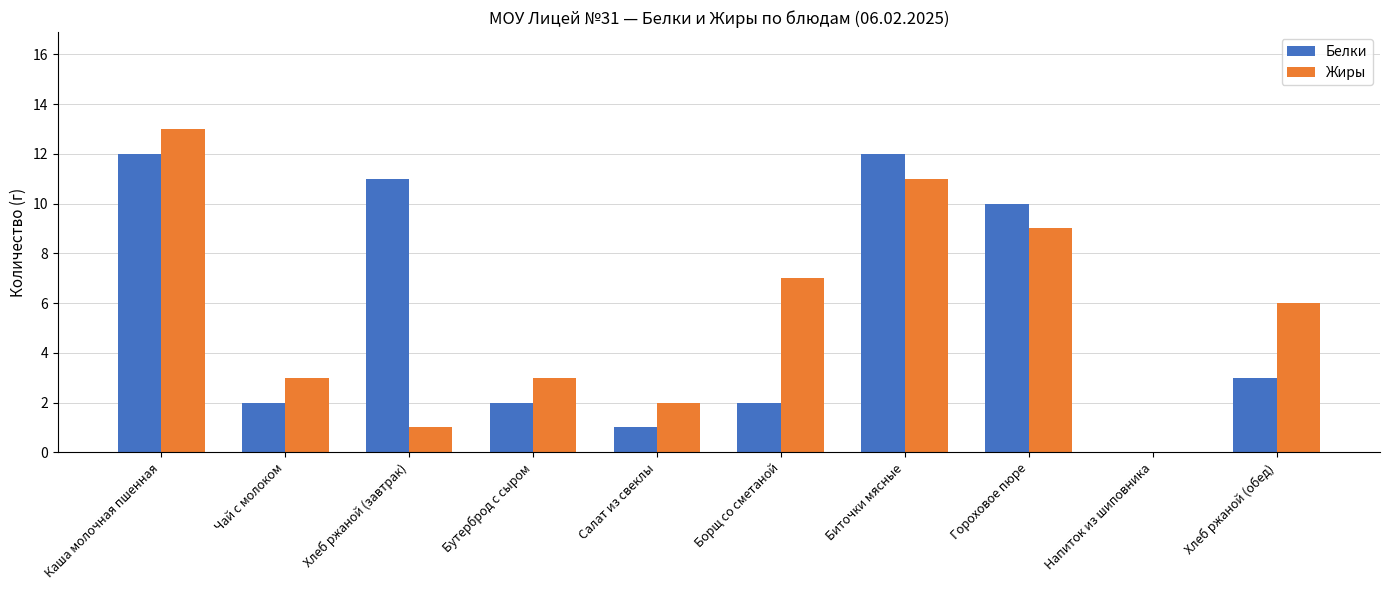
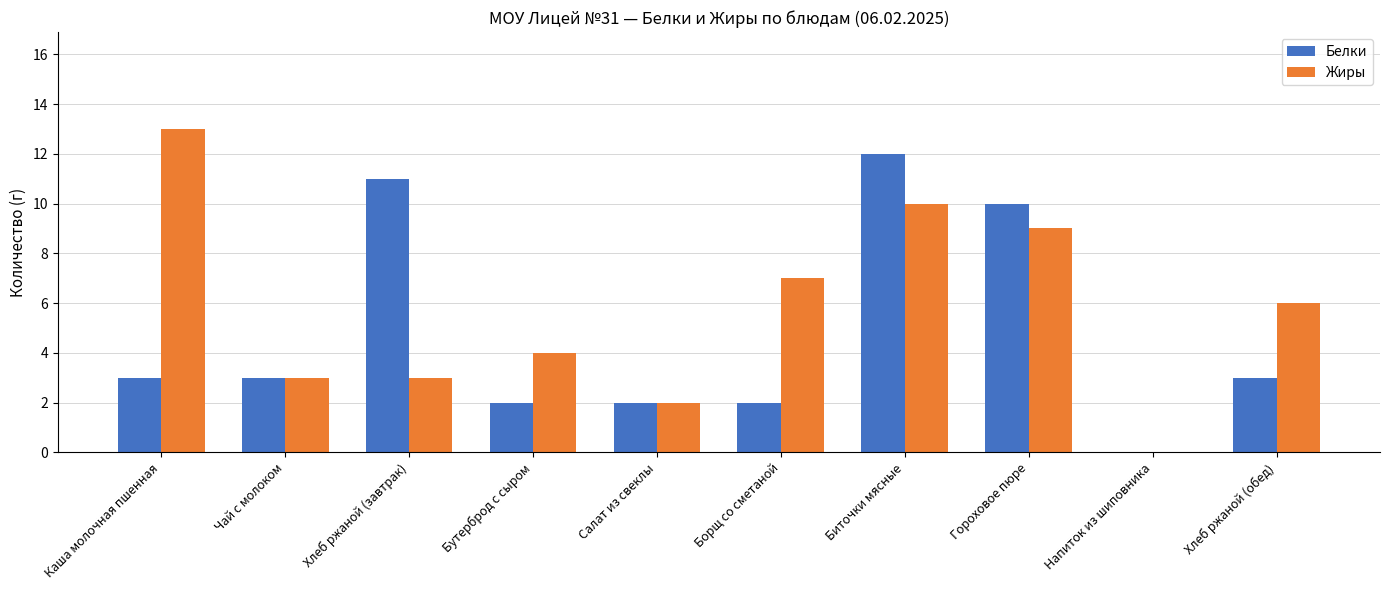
Белки, Каша молочная пшенная: 12 -> 3
Белки, Чай с молоком: 2 -> 3
Жиры, Хлеб ржаной (завтрак): 1 -> 3
Жиры, Бутерброд с сыром: 3 -> 4
Белки, Салат из свеклы: 1 -> 2
Жиры, Биточки мясные: 11 -> 10
